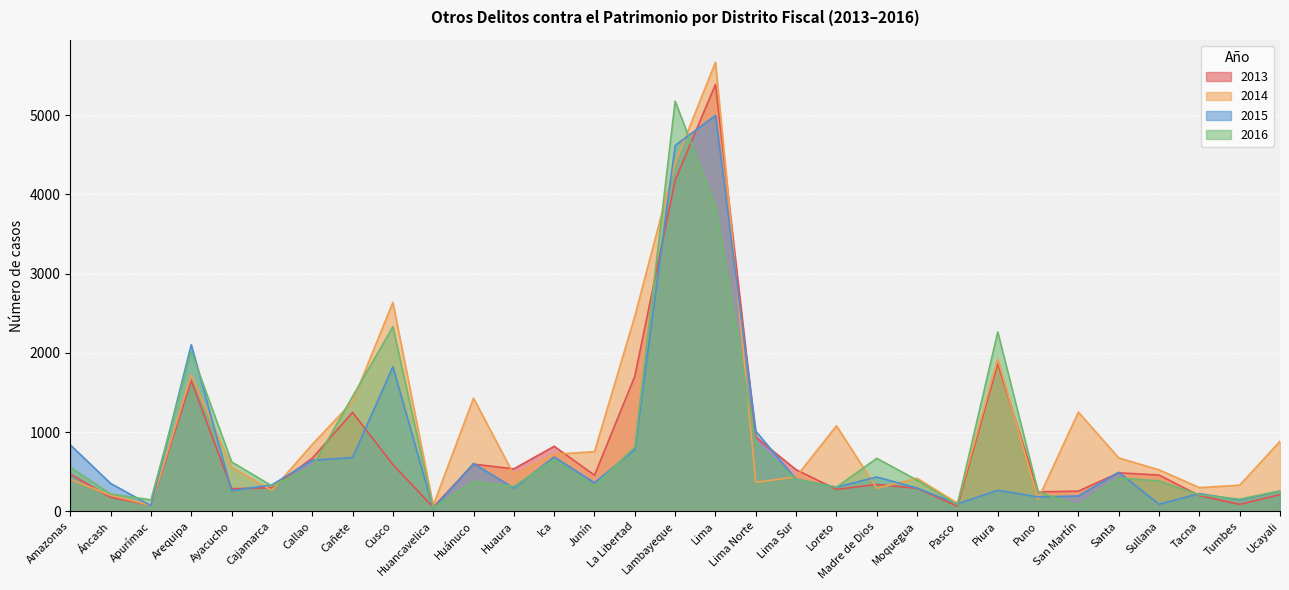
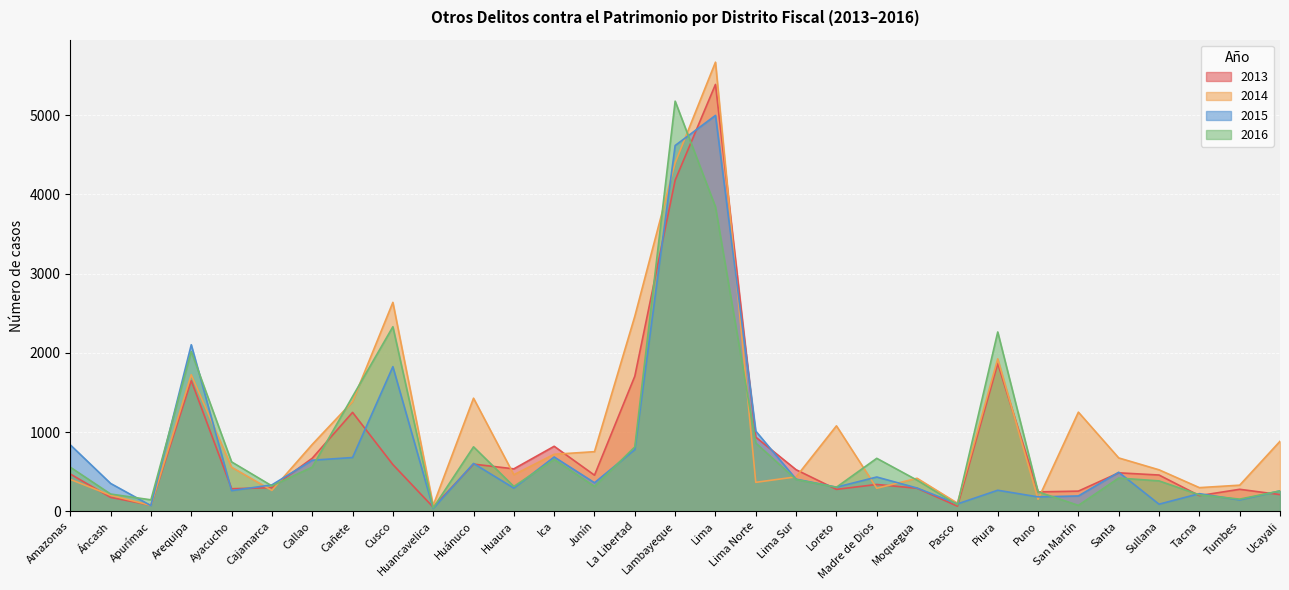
2016, Huánuco: 400 -> 800
2013, Tumbes: 100 -> 300
